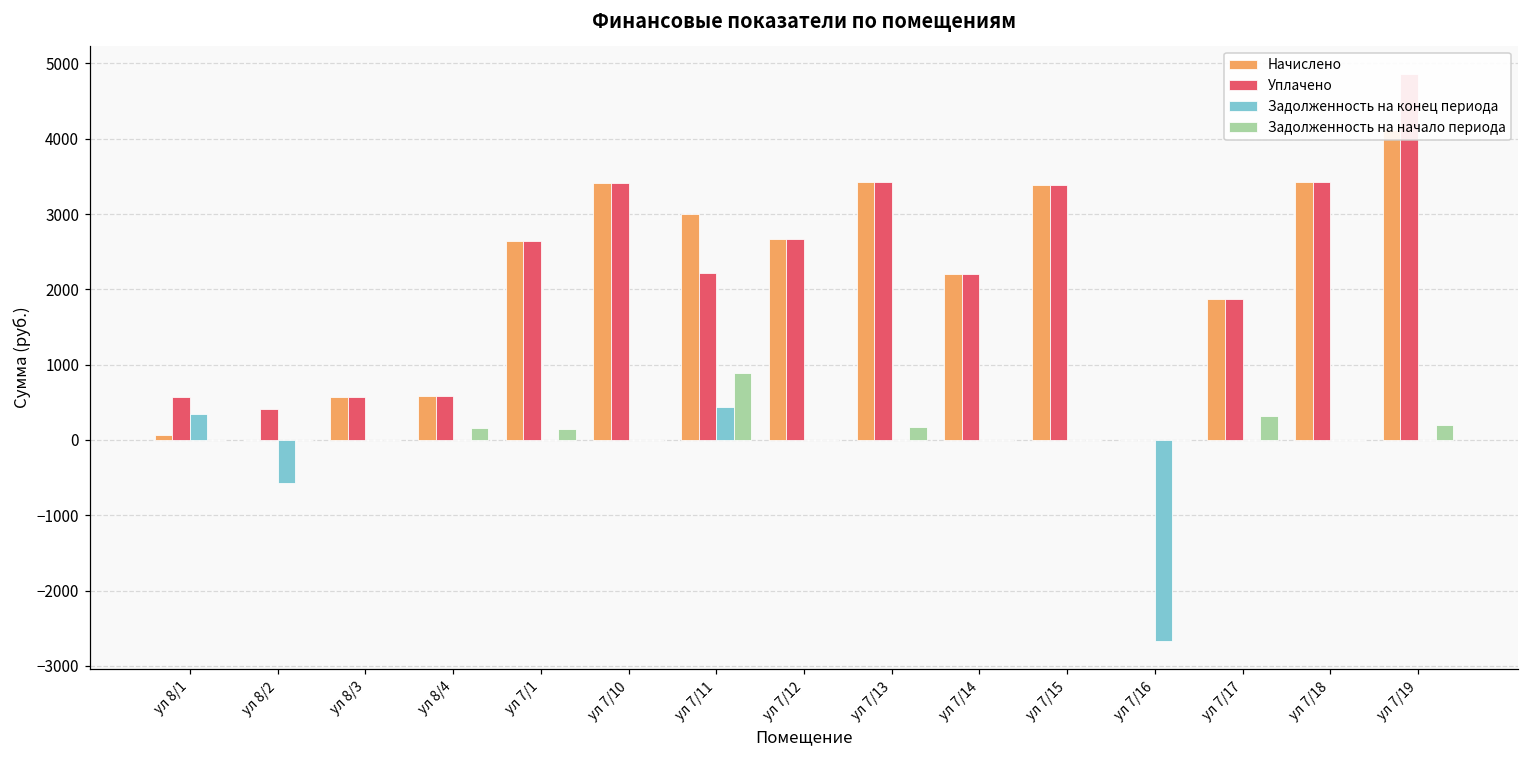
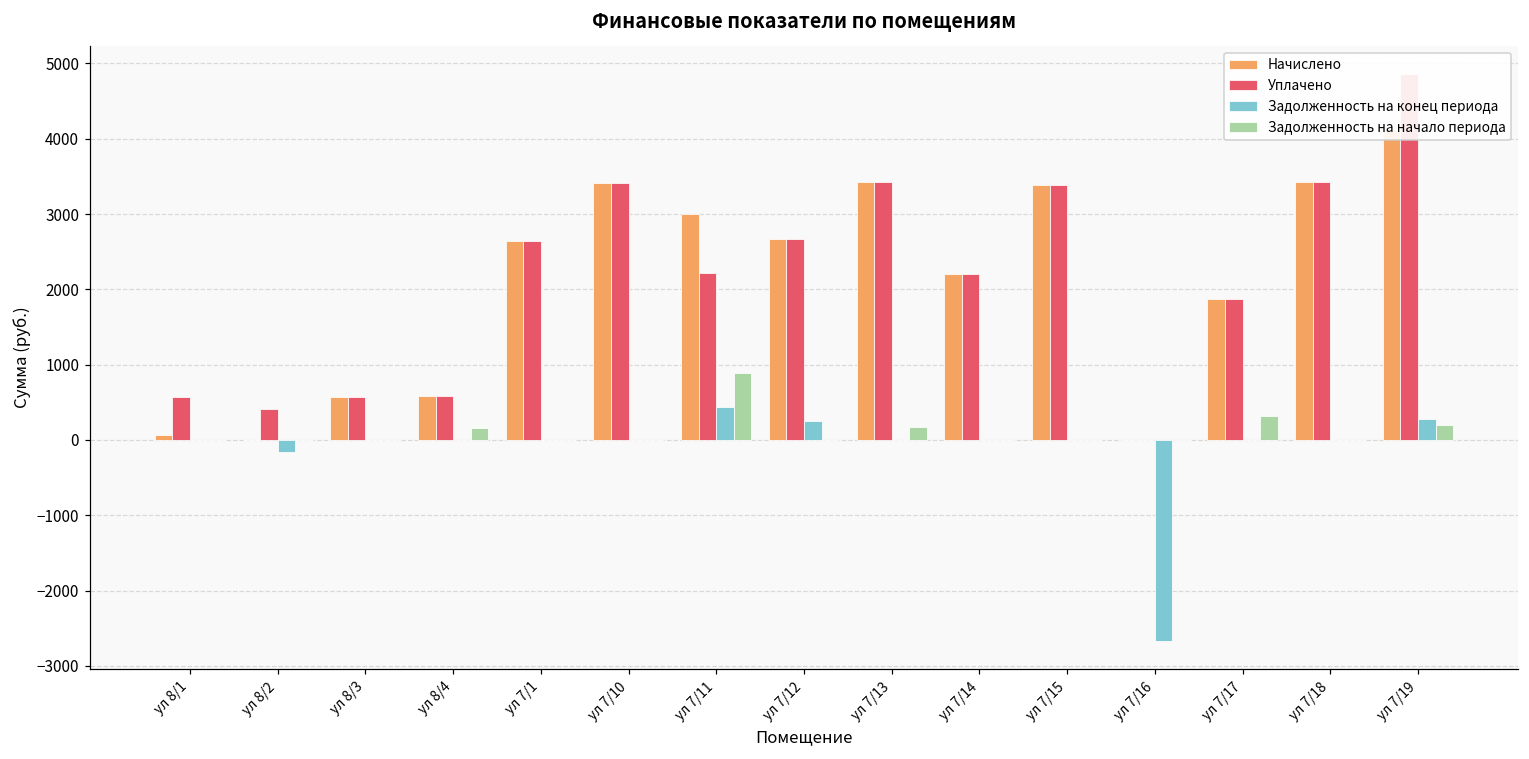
Задолженность на конец периода, ул 8/1: 400 -> 0
Задолженность на конец периода, ул 8/2: -600 -> -200
Задолженность на начало периода, ул 7/1: 100 -> 0
Задолженность на конец периода, ул 7/12: 0 -> 300
Задолженность на конец периода, ул 7/19: 0 -> 300
